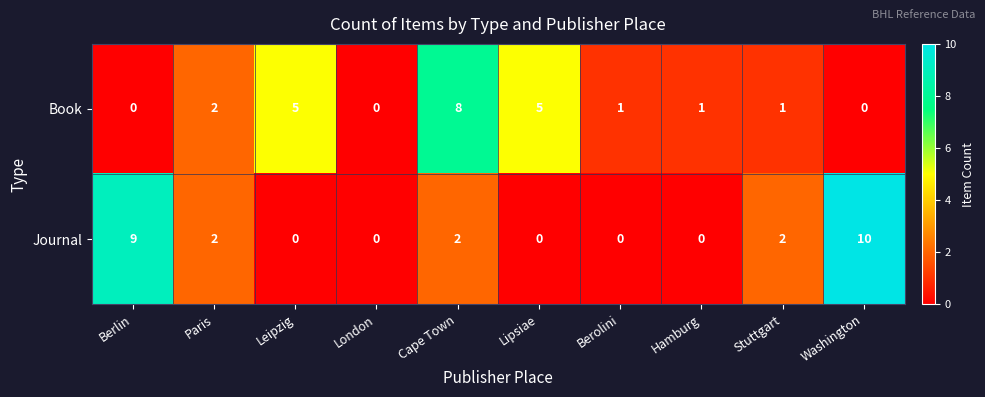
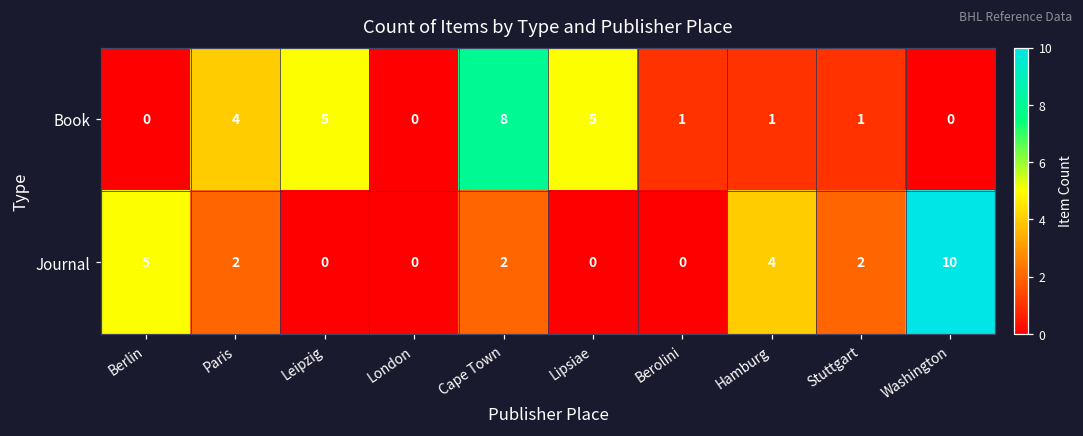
Book, Paris: 2 -> 4
Journal, Berlin: 9 -> 5
Journal, Hamburg: 0 -> 4
